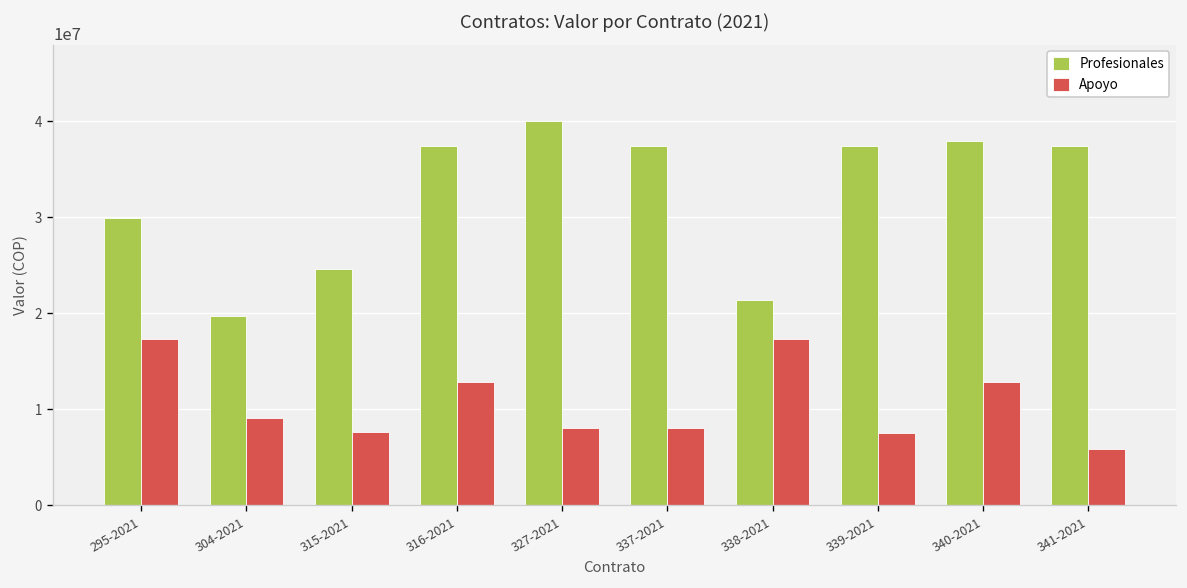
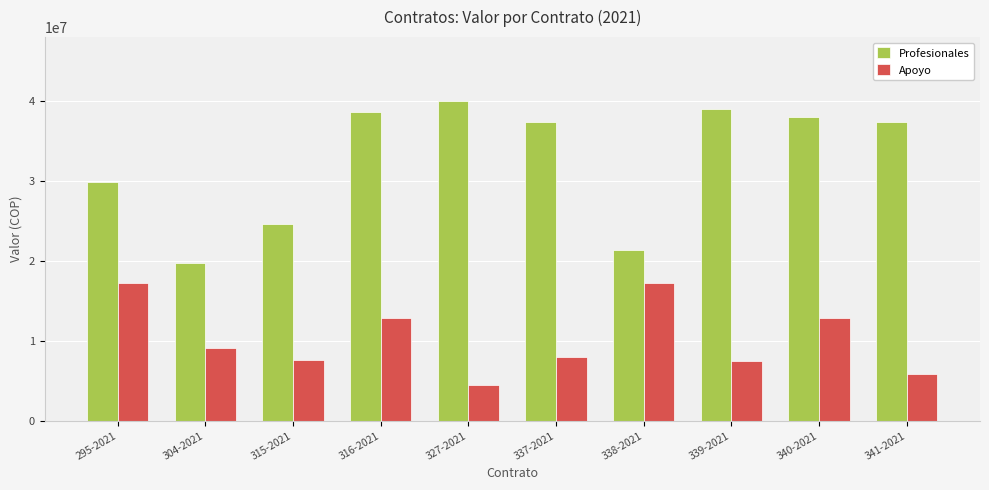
Profesionales, 316-2021: 37000000 -> 39000000
Apoyo, 327-2021: 8000000 -> 4000000
Profesionales, 339-2021: 37000000 -> 39000000
